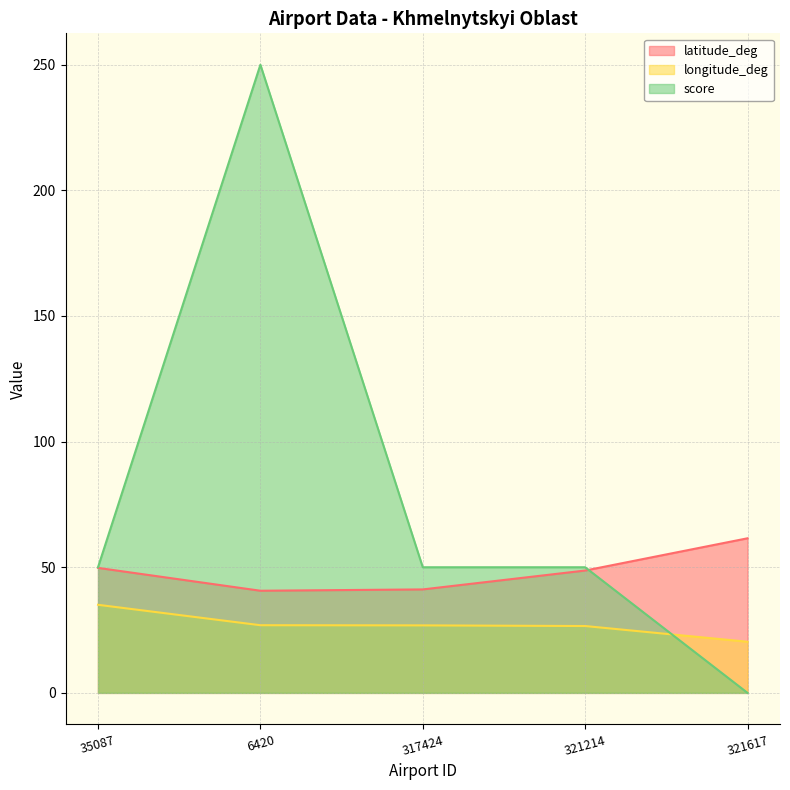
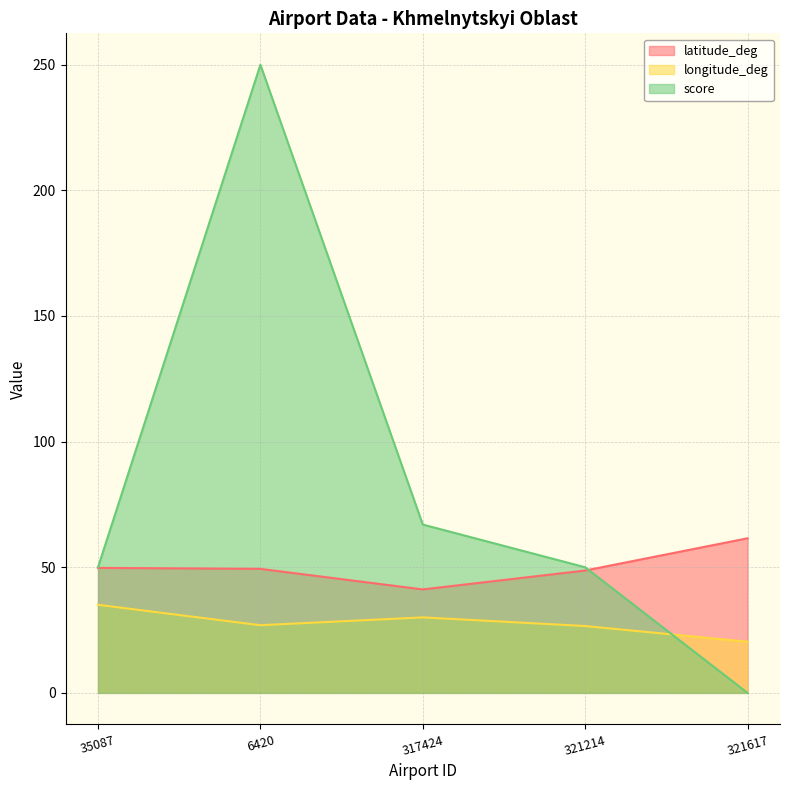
latitude_deg, 6420: 41 -> 49
longitude_deg, 317424: 27 -> 30
score, 317424: 50 -> 67
